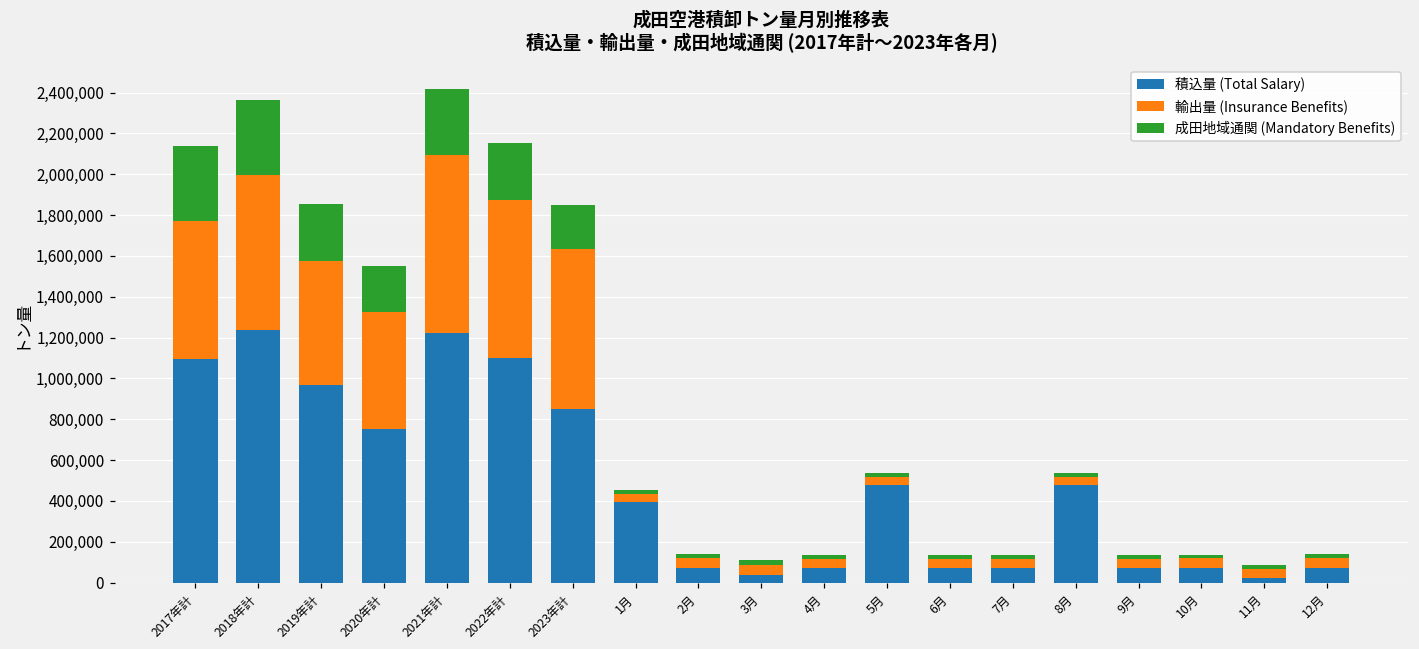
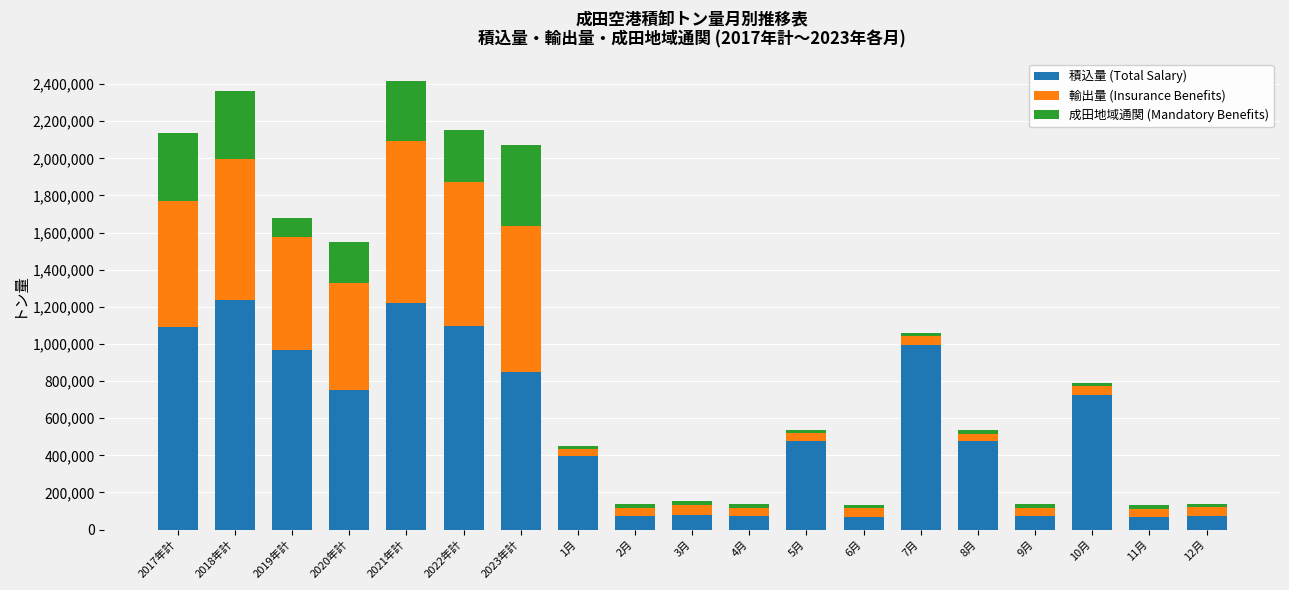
成田地域通関 (Mandatory Benefits), 2019年計: 280,000 -> 110,000
成田地域通関 (Mandatory Benefits), 2023年計: 220,000 -> 440,000
積込量 (Total Salary), 3月: 30,000 -> 80,000
積込量 (Total Salary), 7月: 70,000 -> 1,000,000
積込量 (Total Salary), 10月: 70,000 -> 730,000
積込量 (Total Salary), 11月: 20,000 -> 70,000
